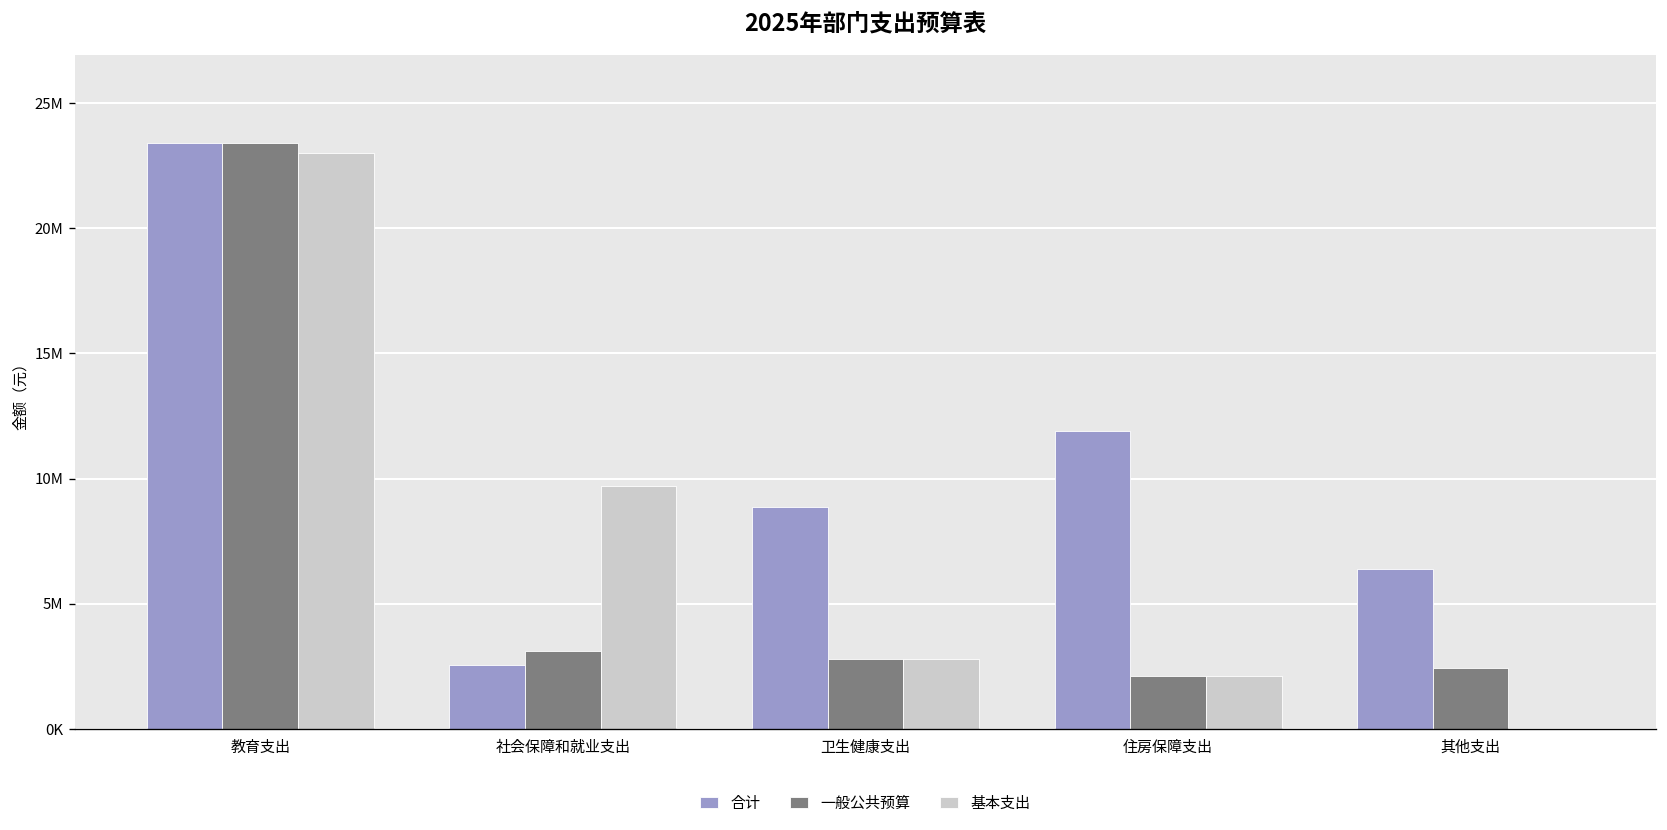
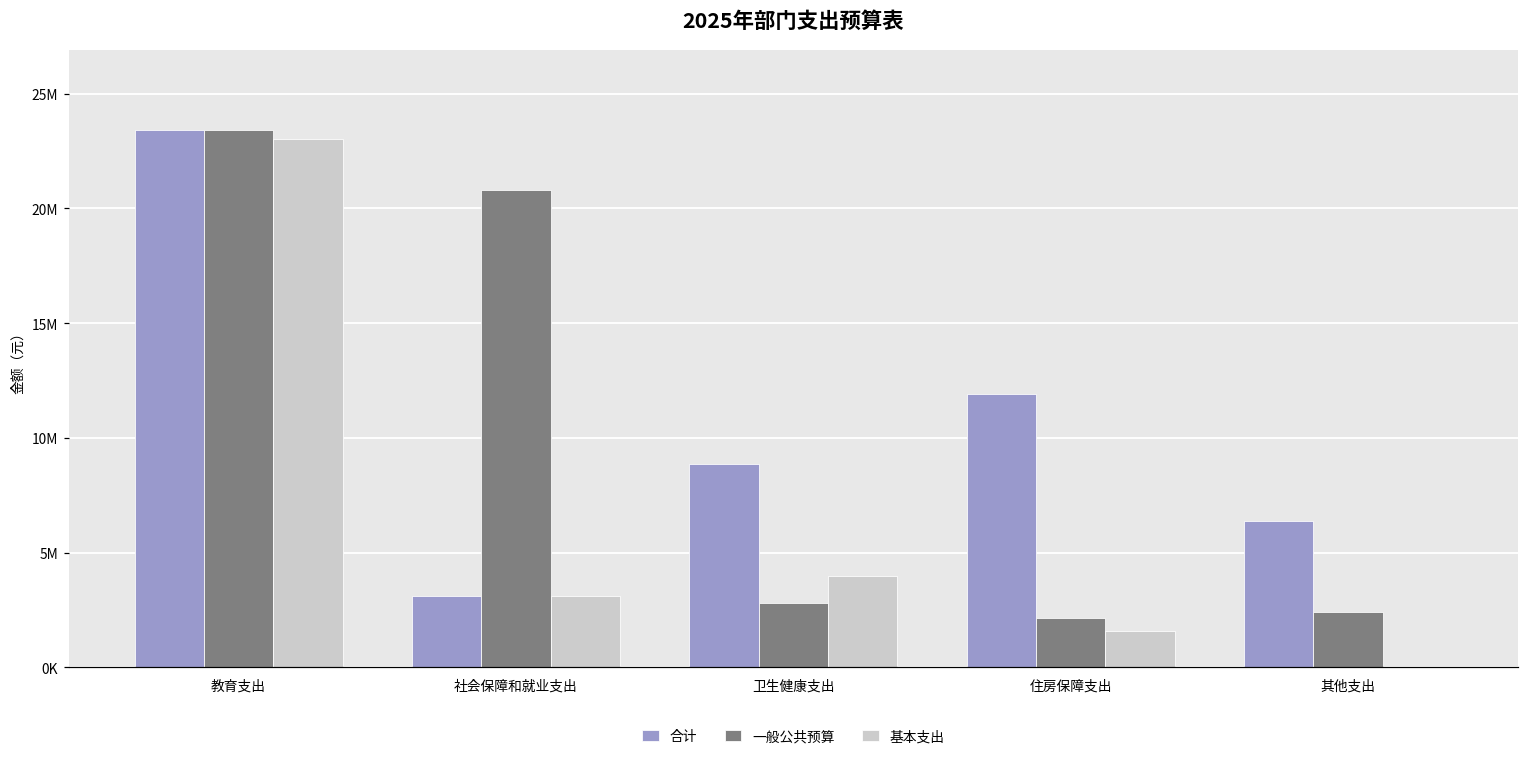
合计, 社会保障和就业支出: 2500000 -> 3100000
一般公共预算, 社会保障和就业支出: 3100000 -> 20800000
基本支出, 社会保障和就业支出: 9700000 -> 3100000
基本支出, 卫生健康支出: 2800000 -> 4000000
基本支出, 住房保障支出: 2100000 -> 1600000
